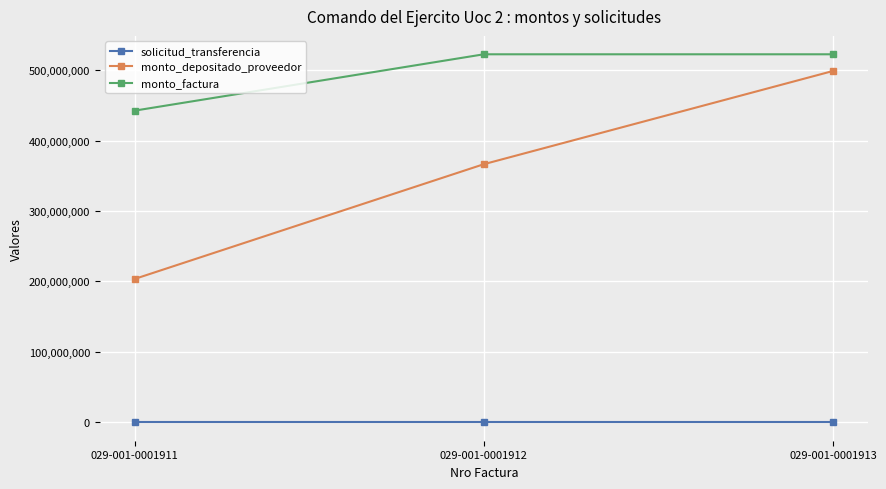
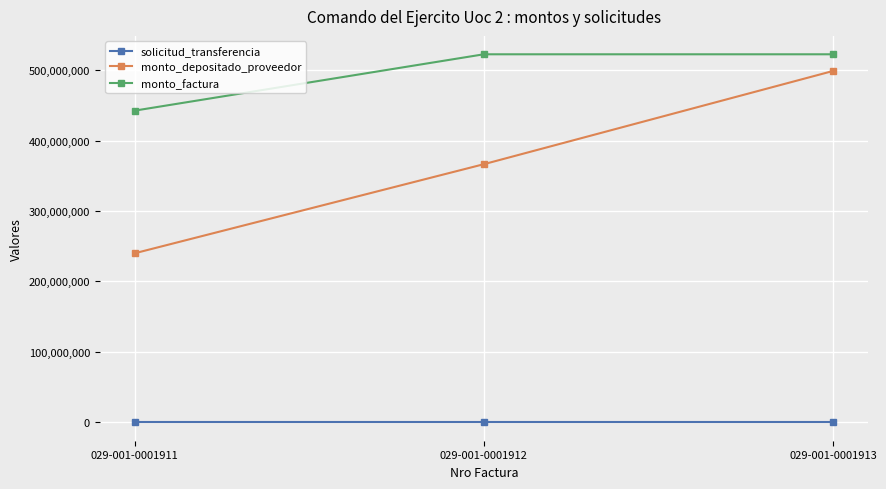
monto_depositado_proveedor, 029-001-0001911: 200,000,000 -> 240,000,000
